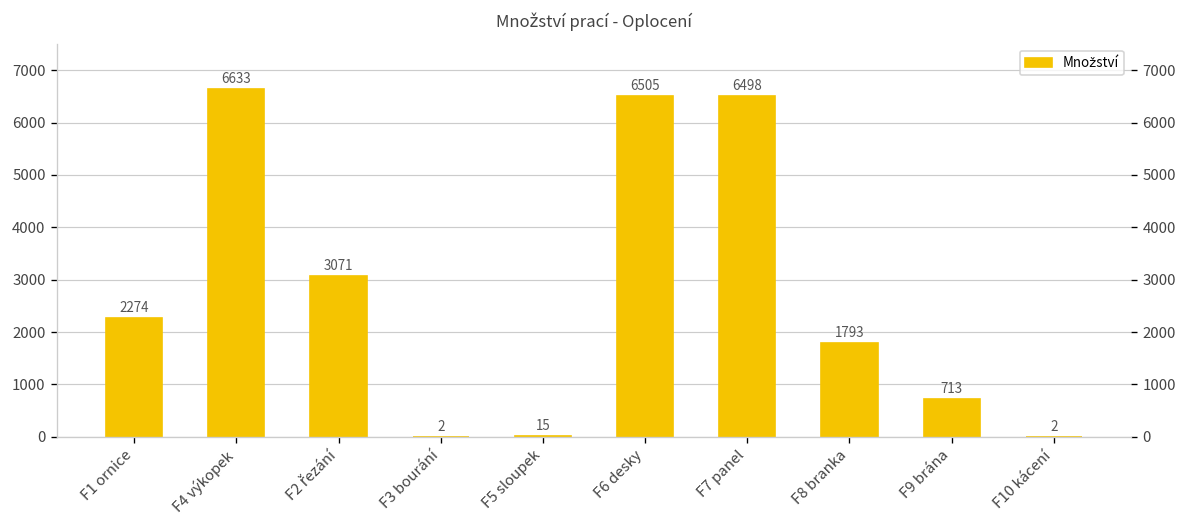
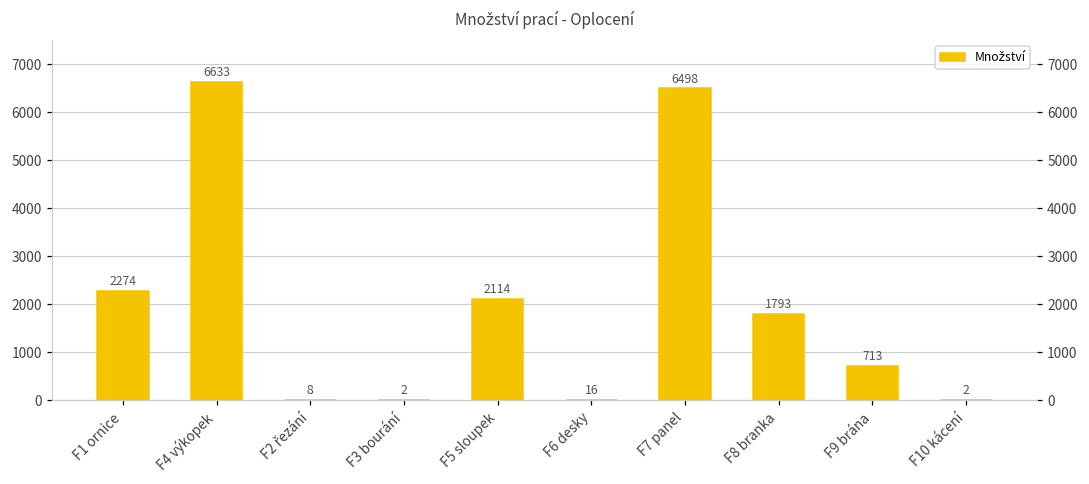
F2 řezání: 3071 -> 8
F5 sloupek: 15 -> 2114
F6 desky: 6505 -> 16
